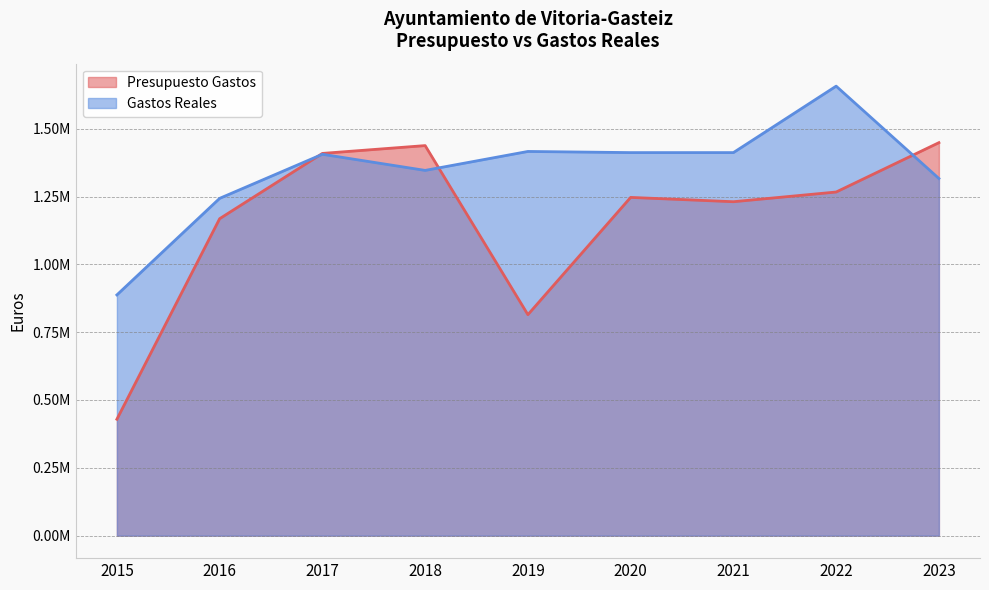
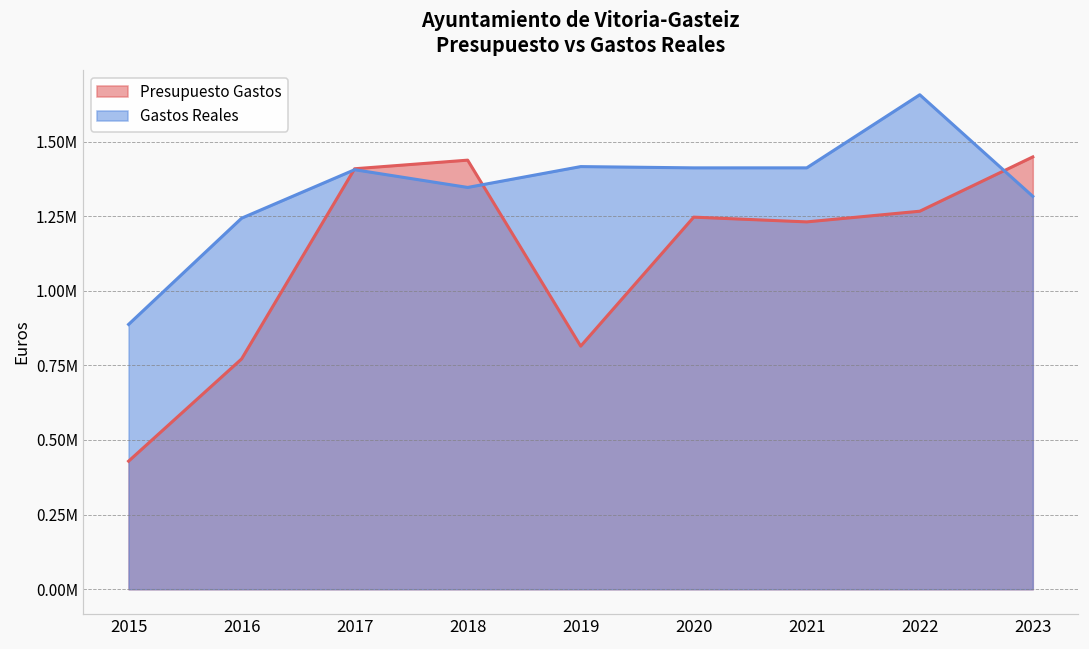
Presupuesto Gastos, 2016: 1170000 -> 770000
